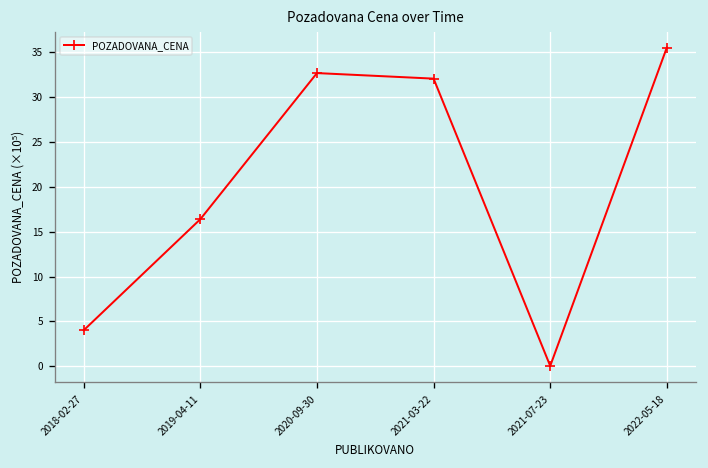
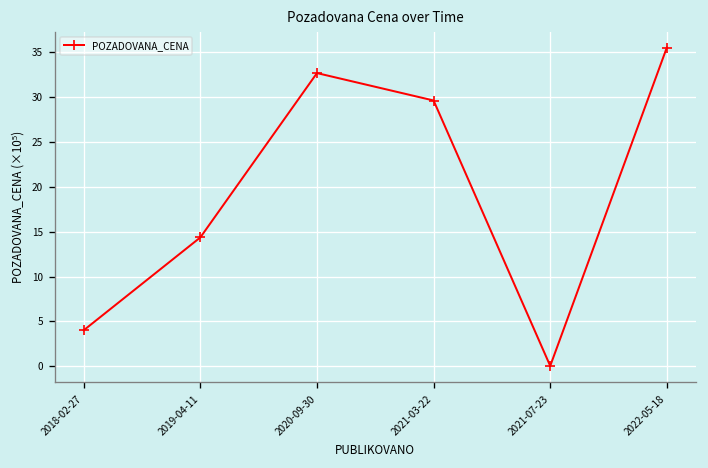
2019-04-11: 16 -> 14
2021-03-22: 32 -> 30
